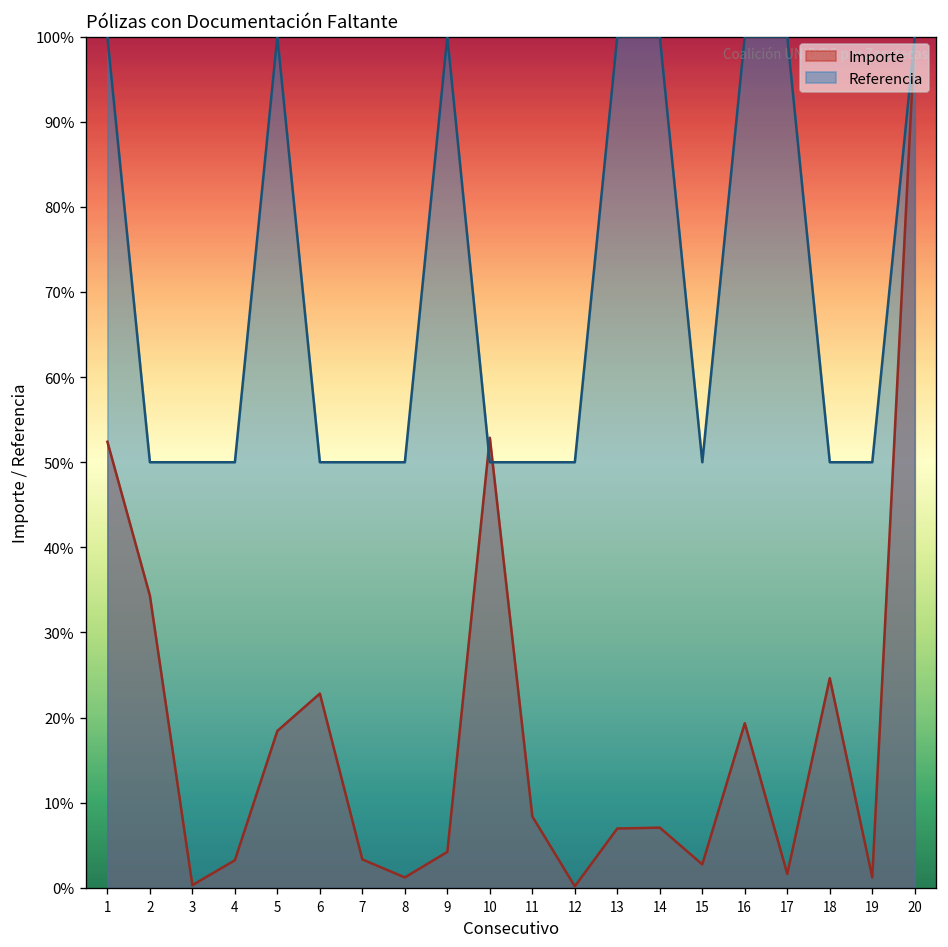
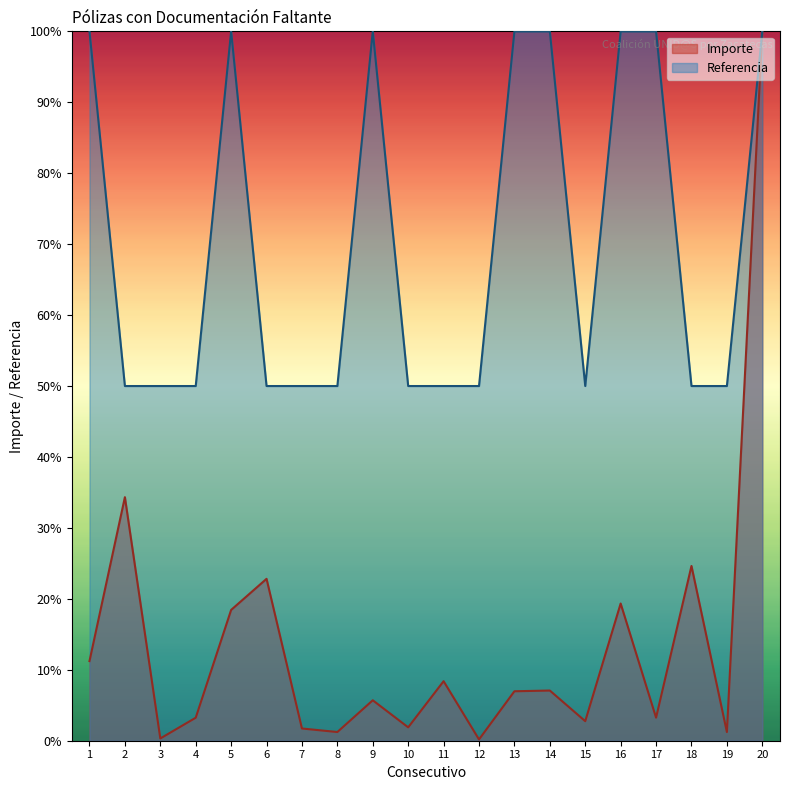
Importe, 1: 52% -> 11%
Importe, 7: 3% -> 2%
Importe, 9: 4% -> 6%
Importe, 10: 53% -> 2%
Importe, 17: 2% -> 3%
